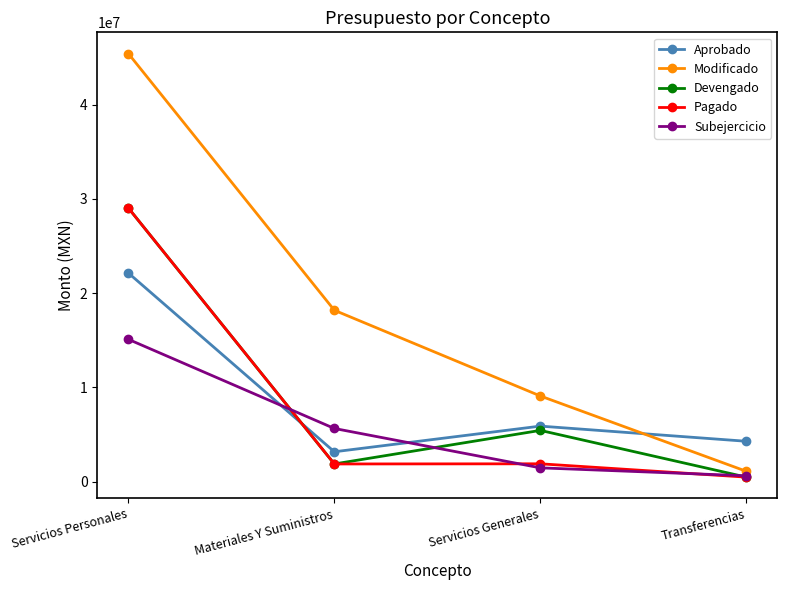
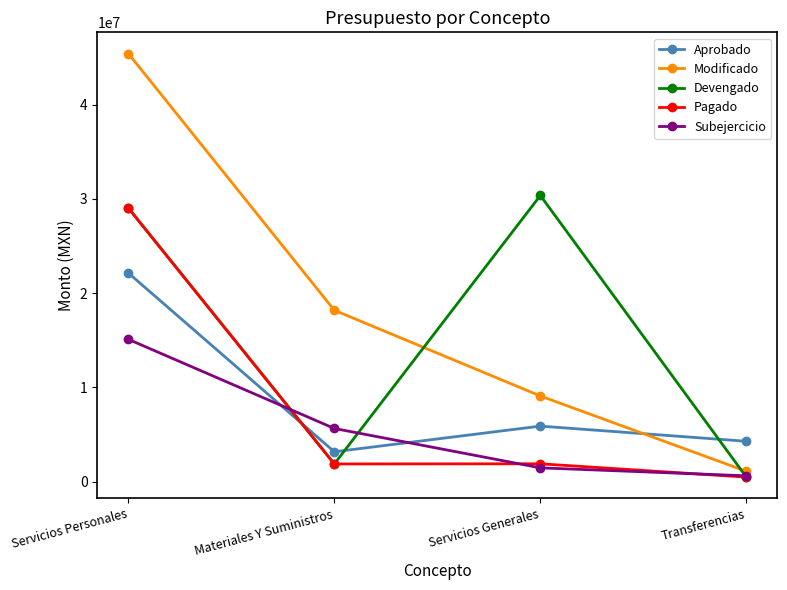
Devengado, Servicios Generales: 5000000 -> 30000000
